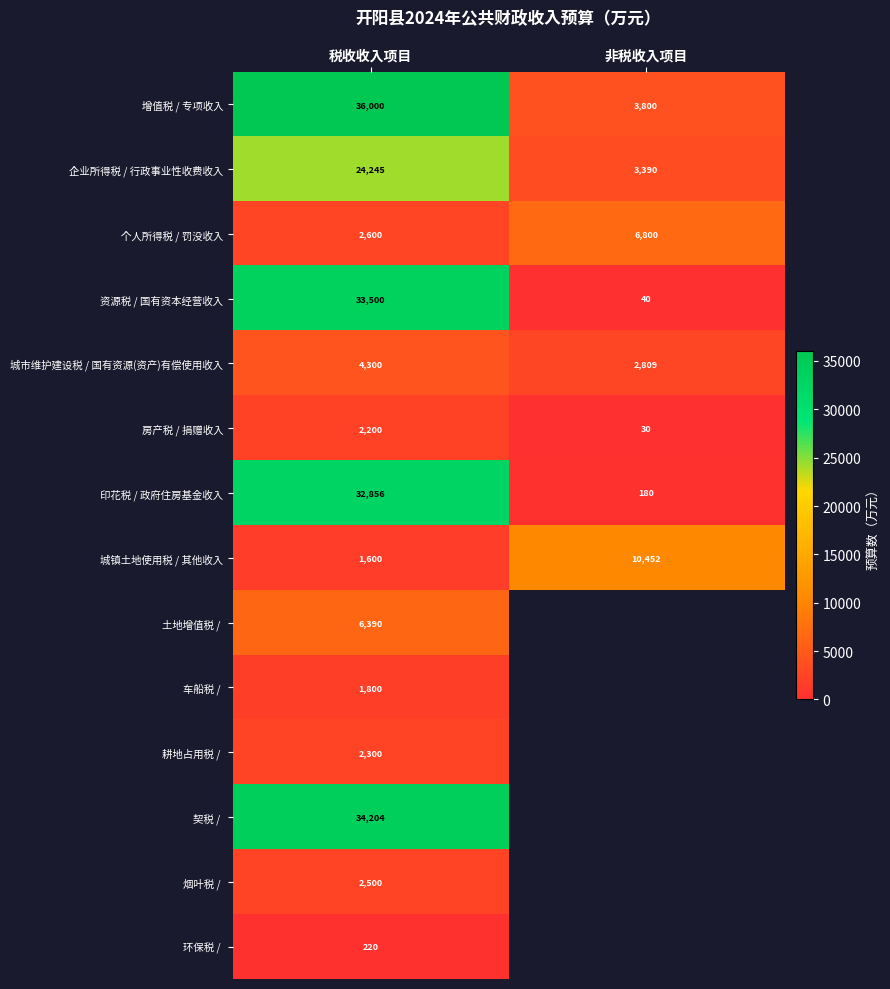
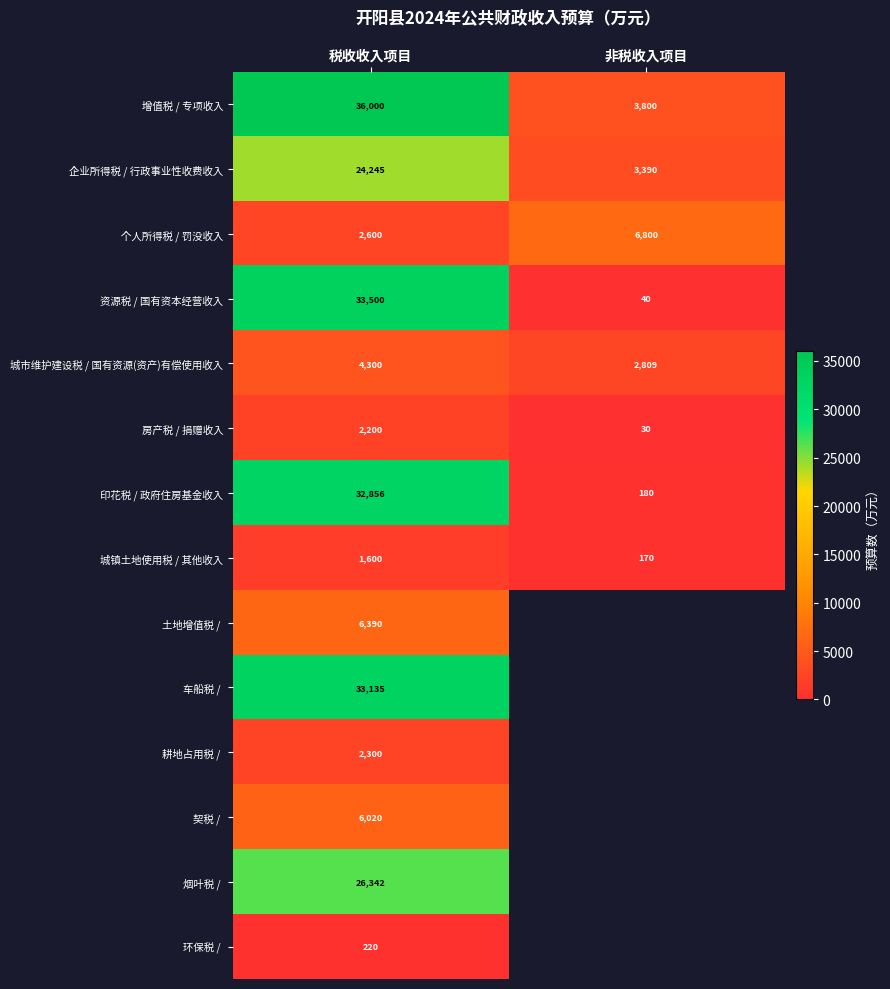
城镇土地使用税 / 其他收入, 非税收入项目: 10,452 -> 170
车船税 /, 税收收入项目: 1,800 -> 33,135
契税 /, 税收收入项目: 34,204 -> 6,020
烟叶税 /, 税收收入项目: 2,500 -> 26,342
